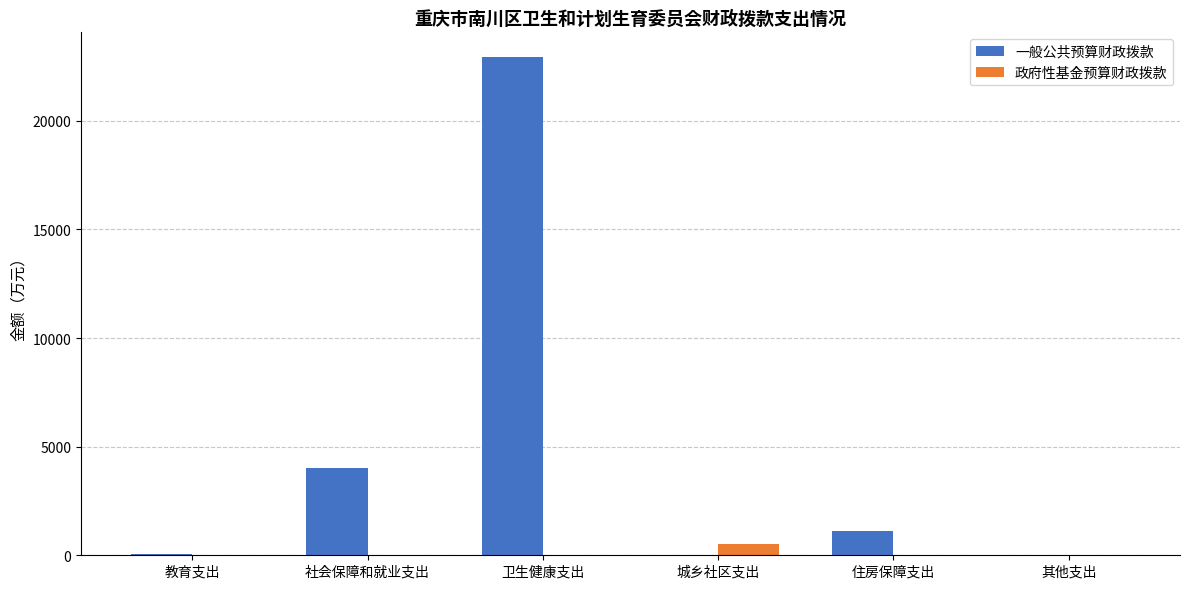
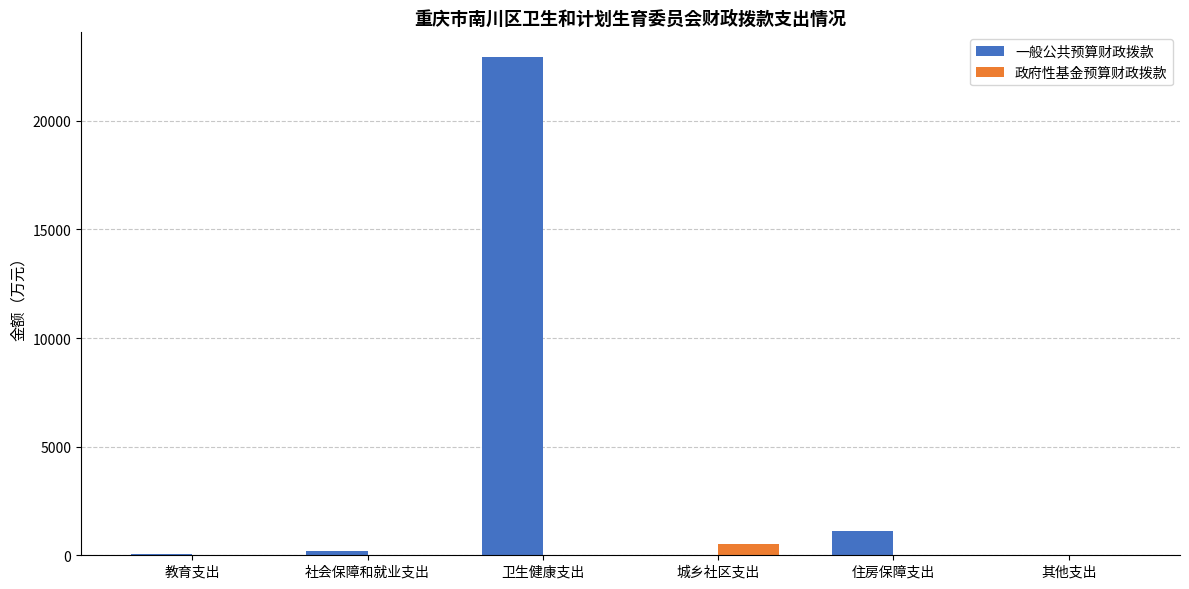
一般公共预算财政拨款, 社会保障和就业支出: 4000 -> 200
